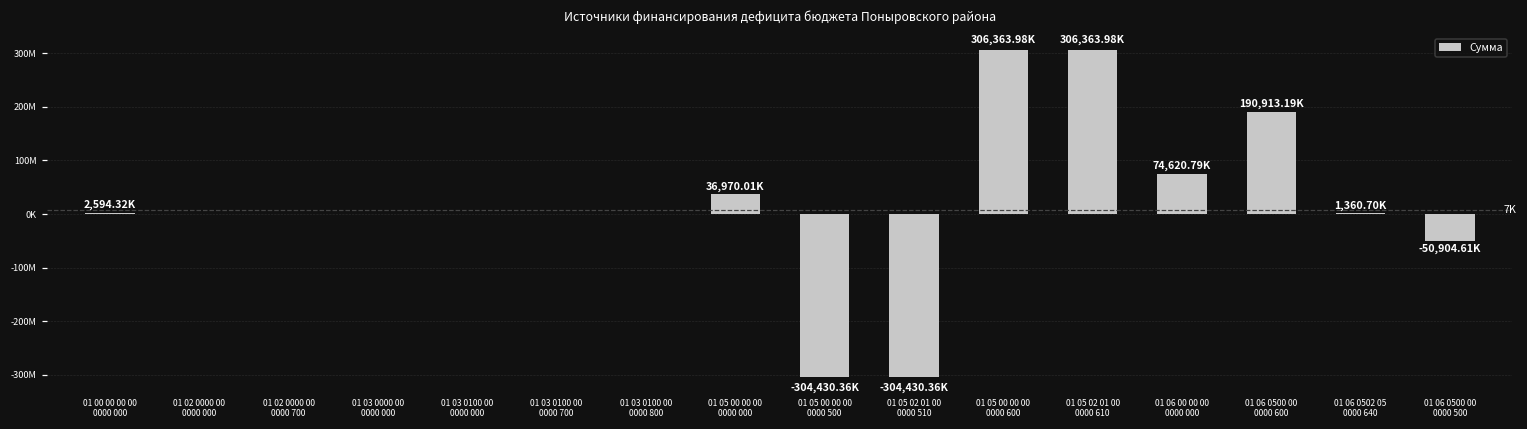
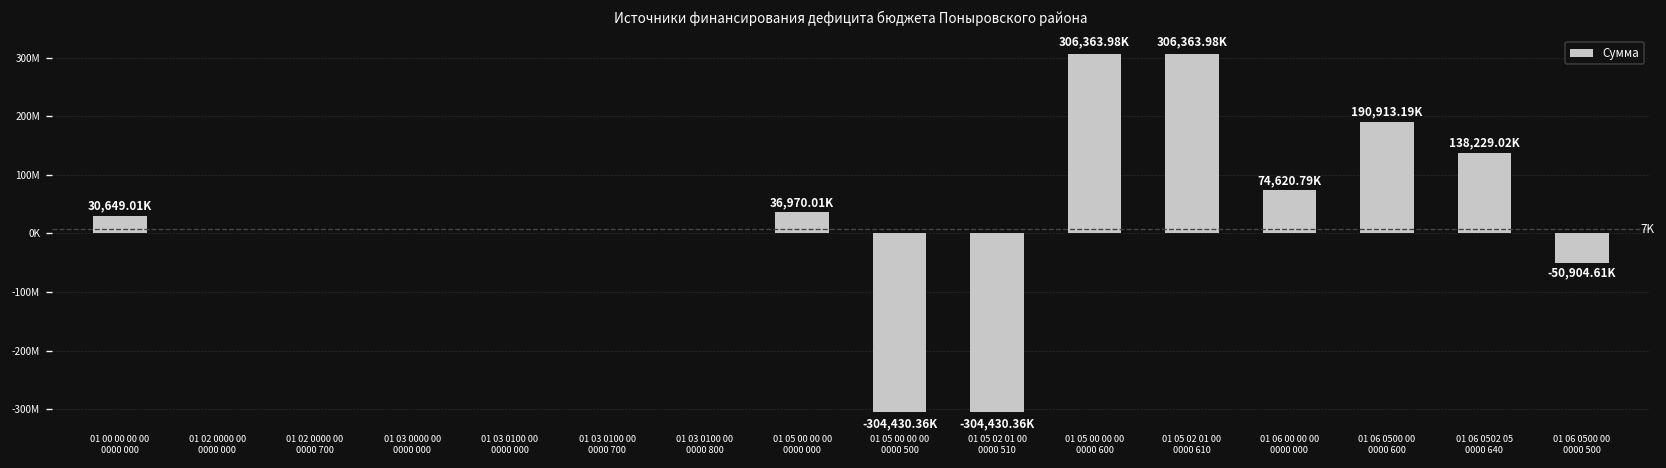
01 00 00 00 00 0000 000: 2,594.32K -> 30,649.01K
01 06 0502 05 0000 640: 1,360.70K -> 138,229.02K
